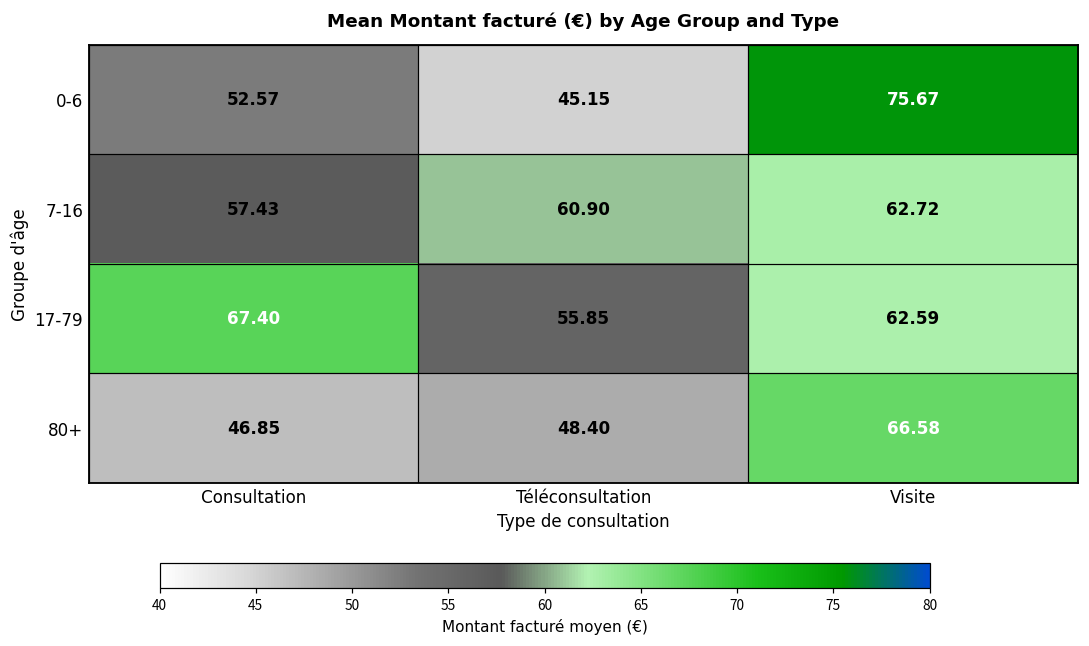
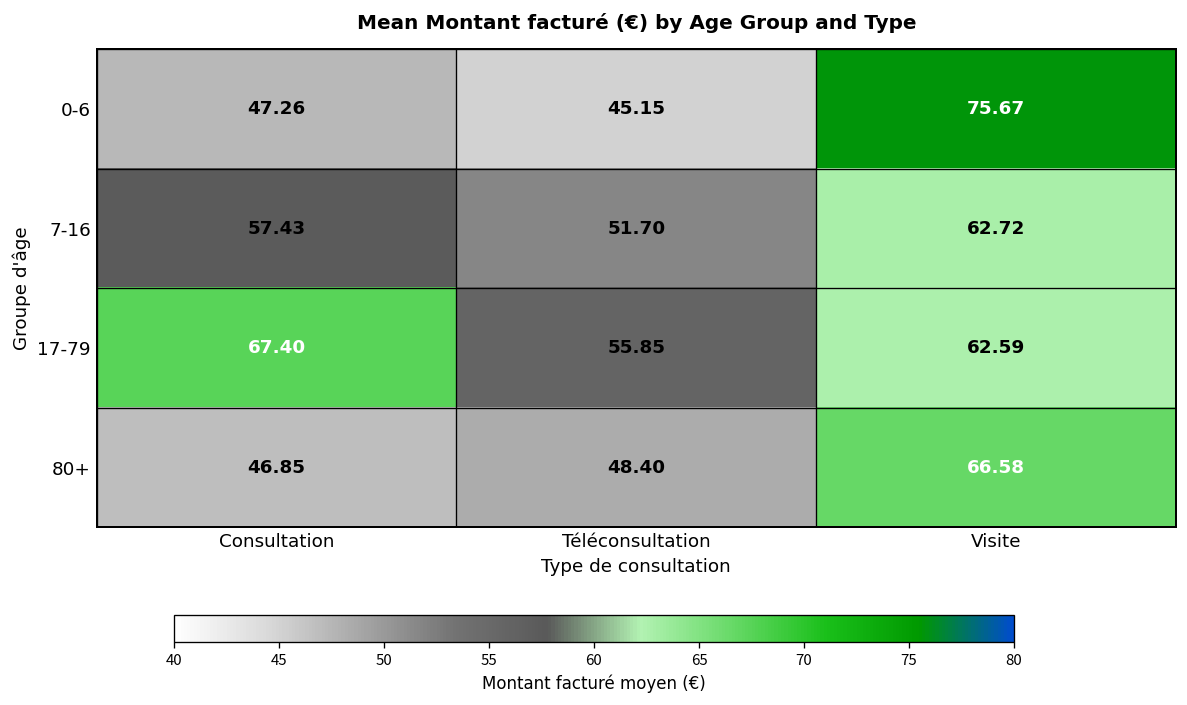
0-6, Consultation: 52.57 -> 47.26
7-16, Téléconsultation: 60.90 -> 51.70
